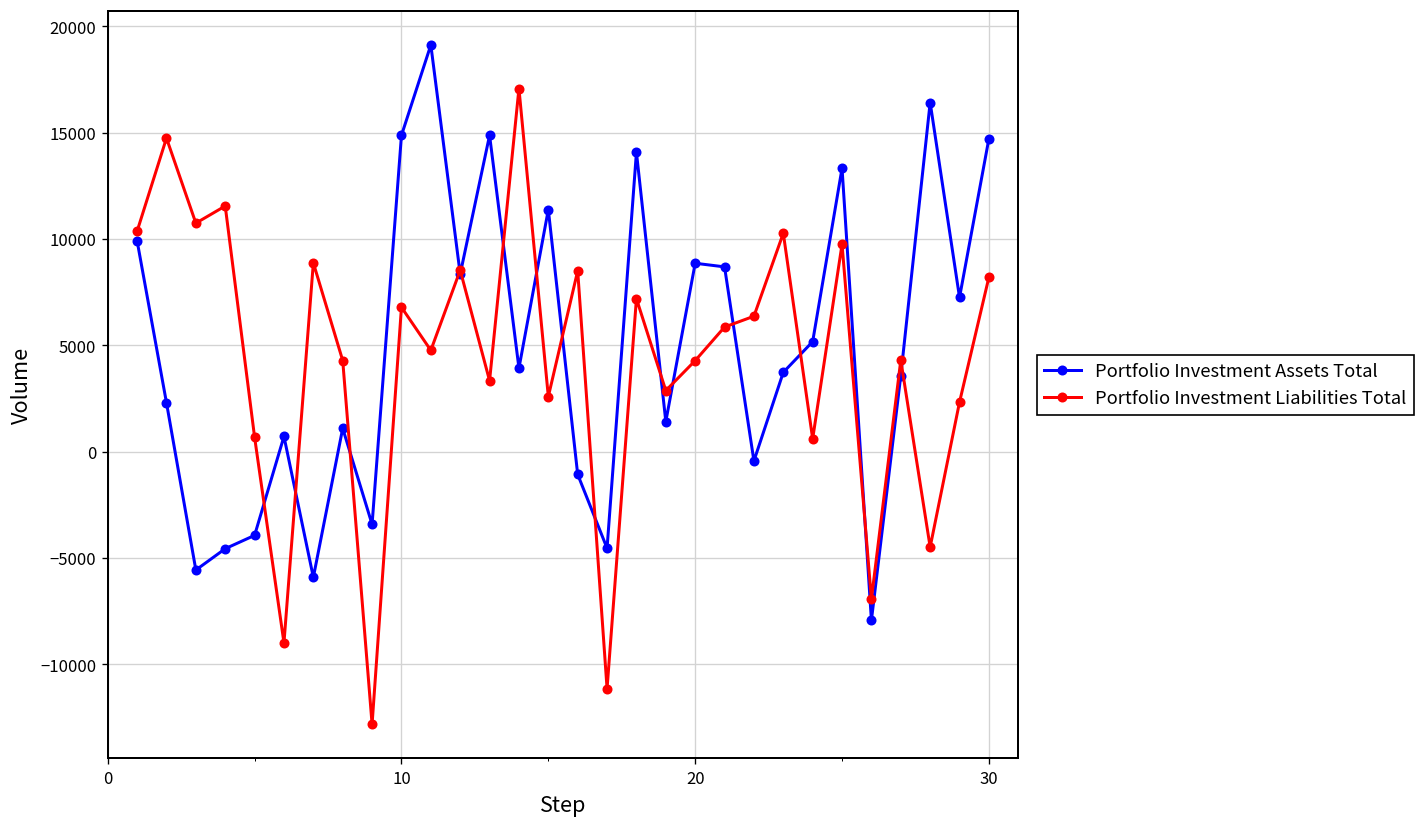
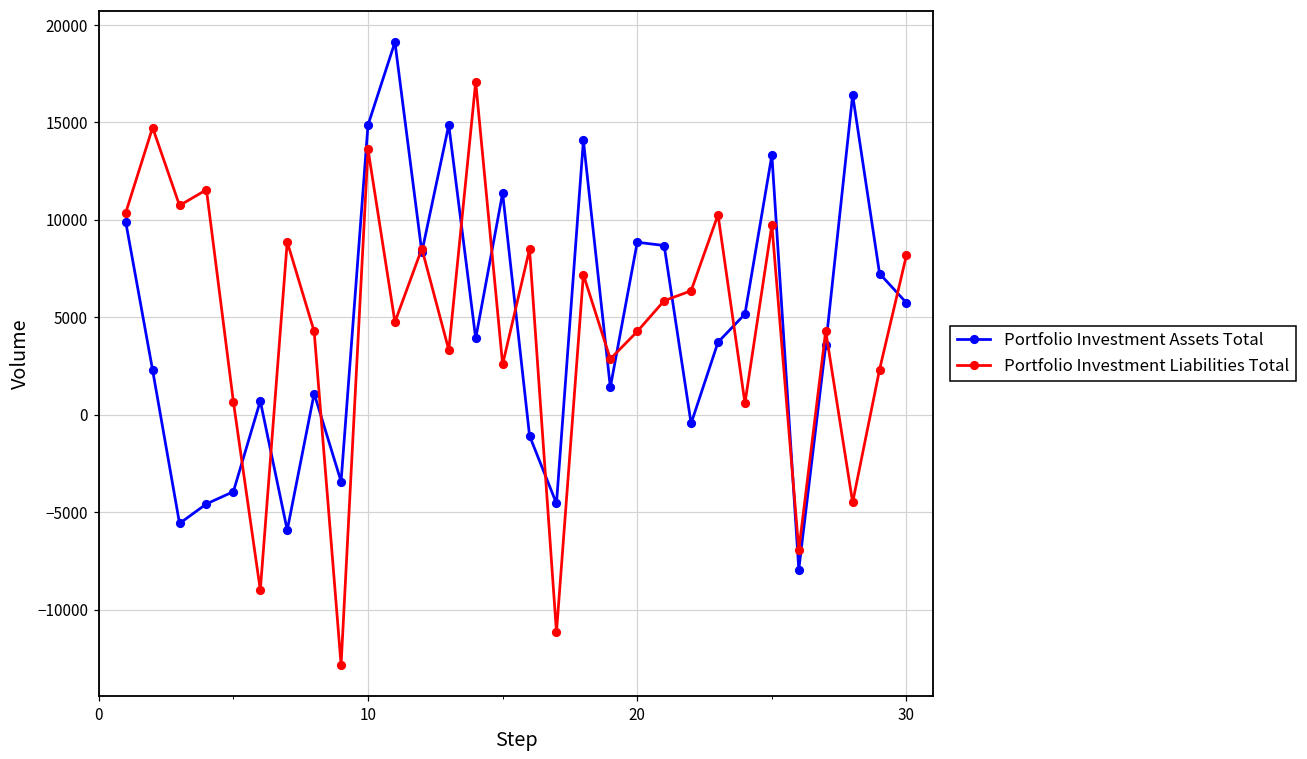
Portfolio Investment Liabilities Total, 10: 6800 -> 13600
Portfolio Investment Assets Total, 30: 14700 -> 5700
